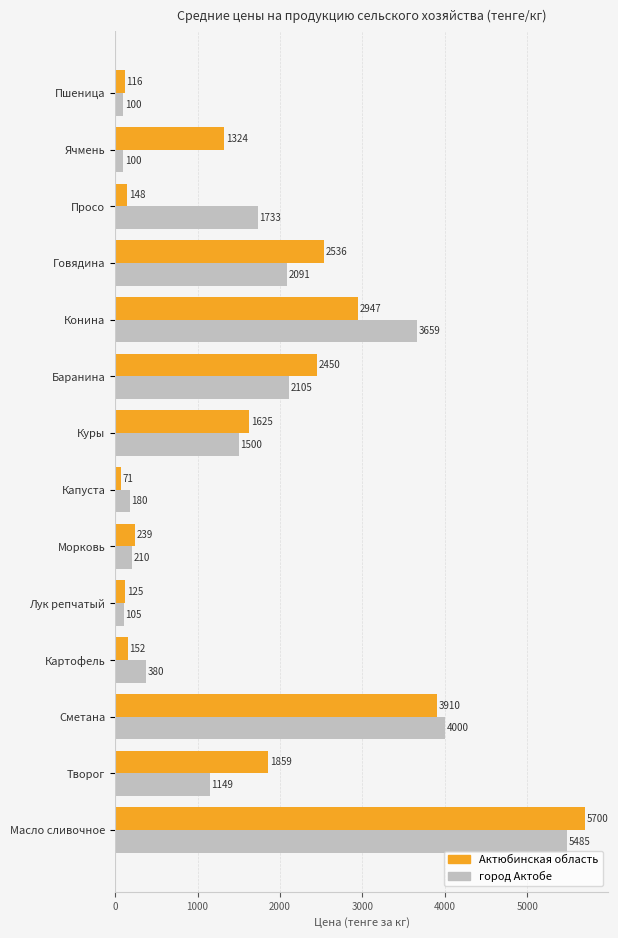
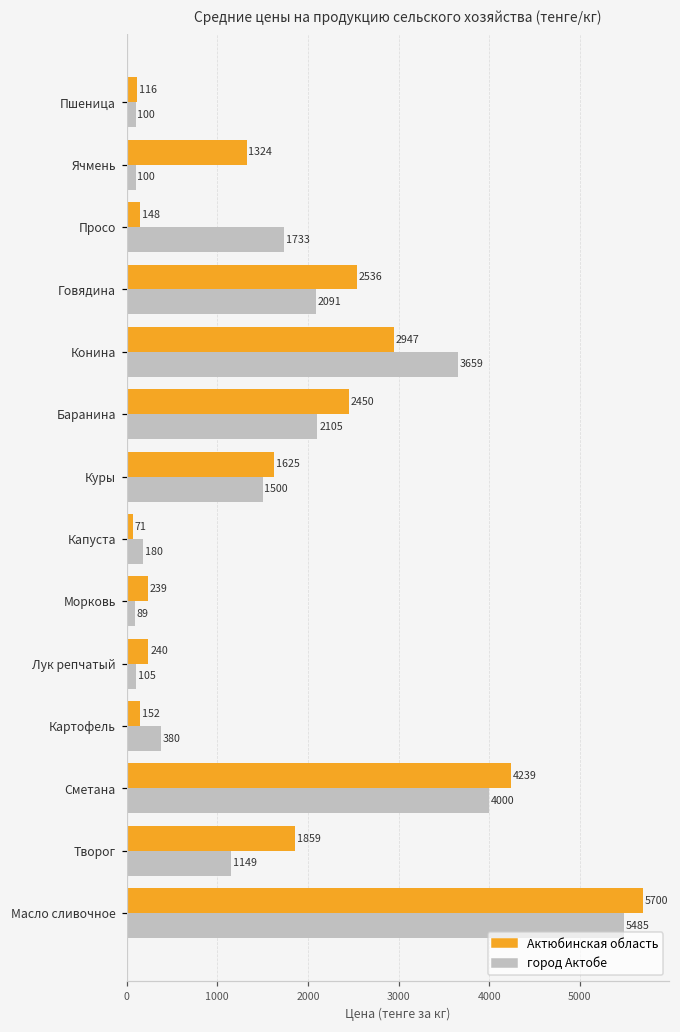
город Актобе, Морковь: 210 -> 89
Актюбинская область, Лук репчатый: 125 -> 240
Актюбинская область, Сметана: 3910 -> 4239
